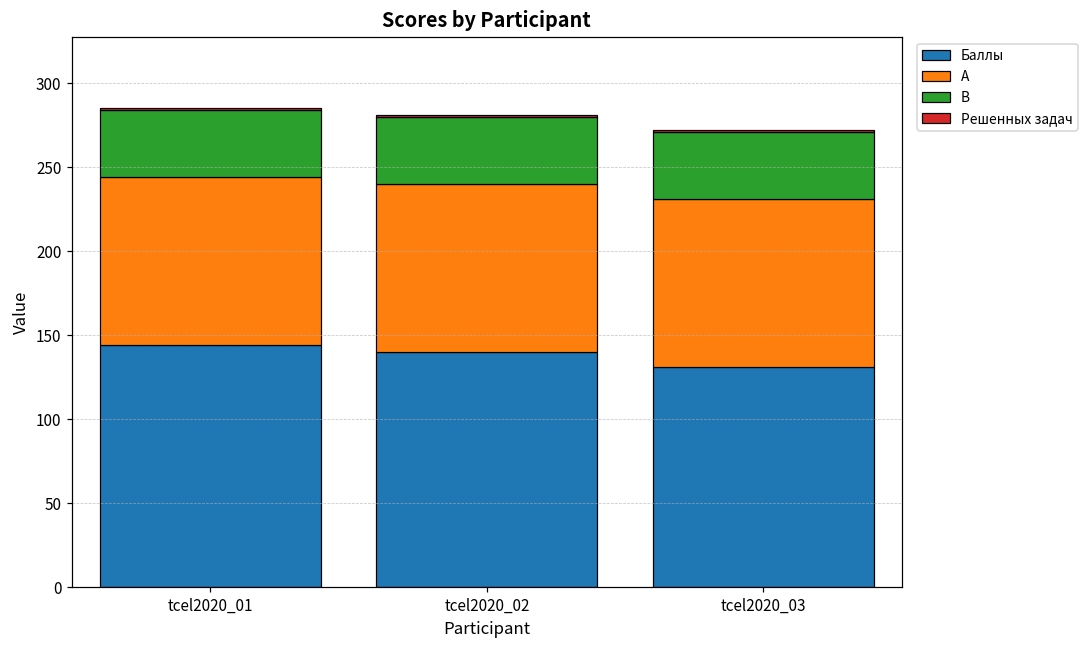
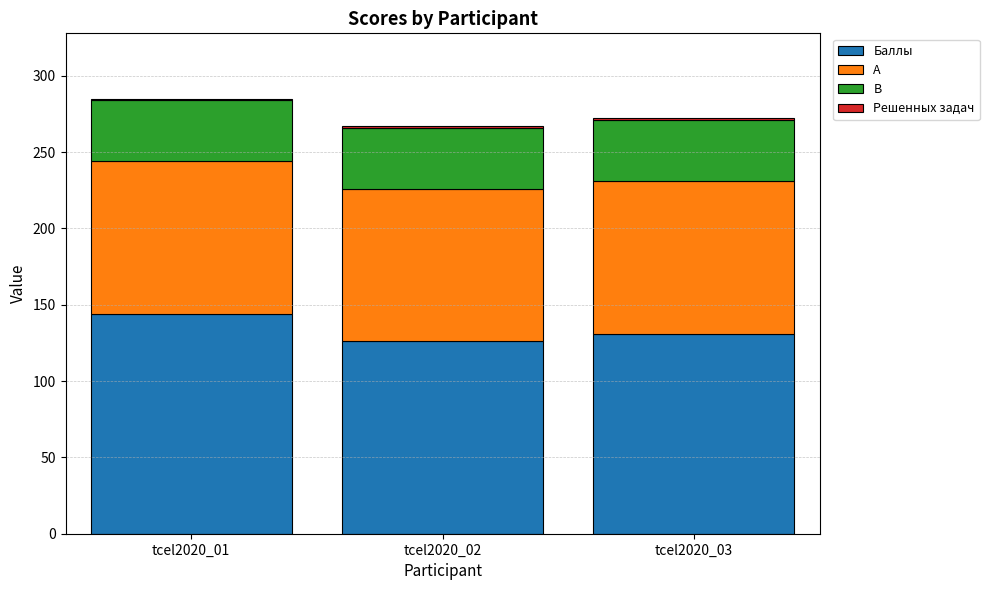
Баллы, tcel2020_02: 140 -> 126
